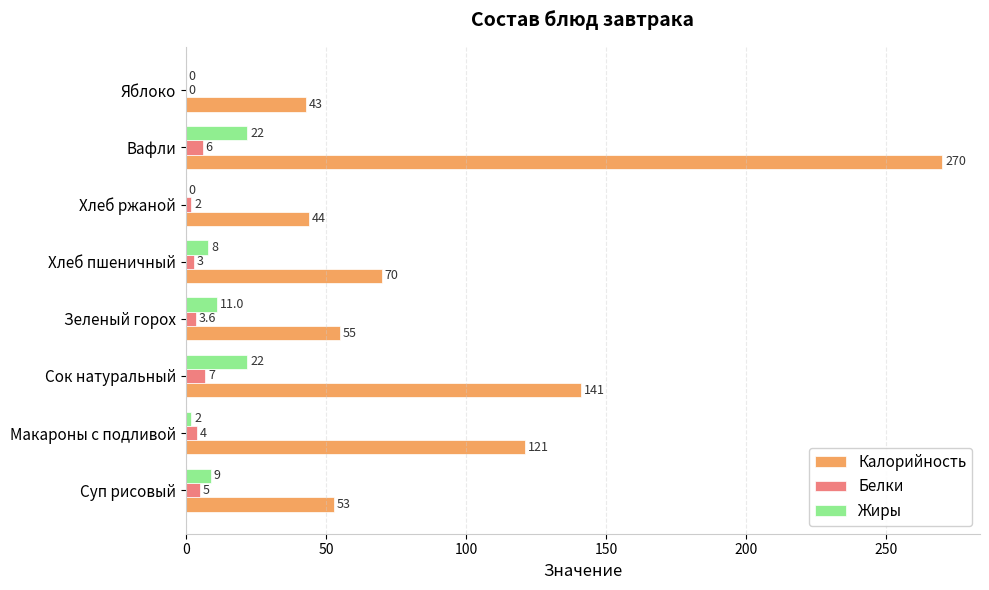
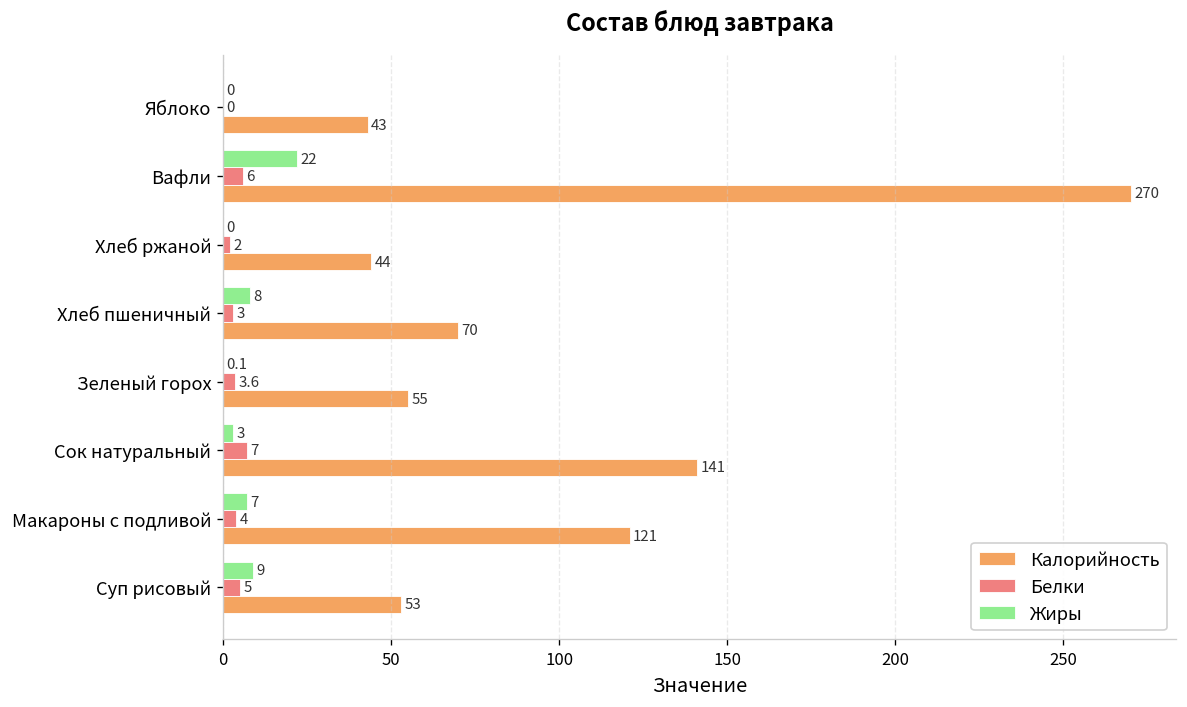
Жиры, Зеленый горох: 11.0 -> 0.1
Жиры, Сок натуральный: 22 -> 3
Жиры, Макароны с подливой: 2 -> 7
